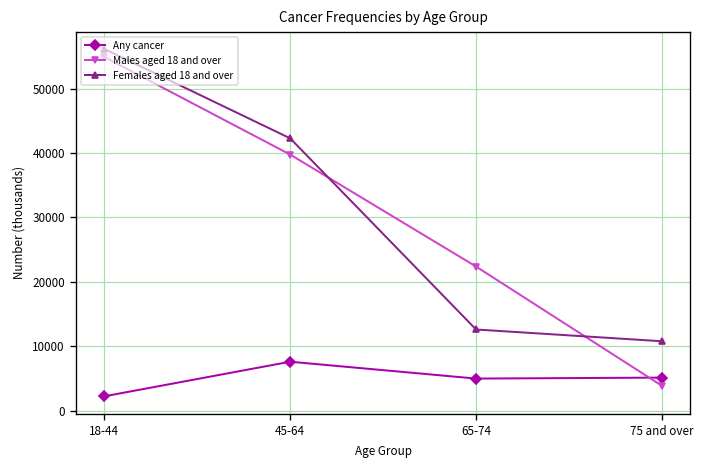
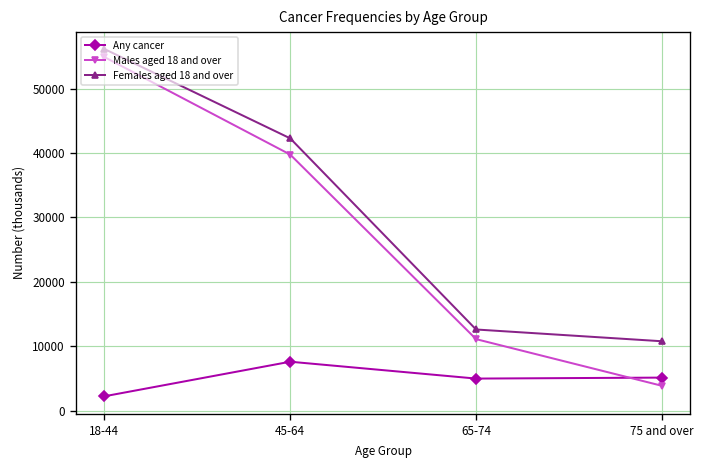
Males aged 18 and over, 65-74: 22000 -> 11000
